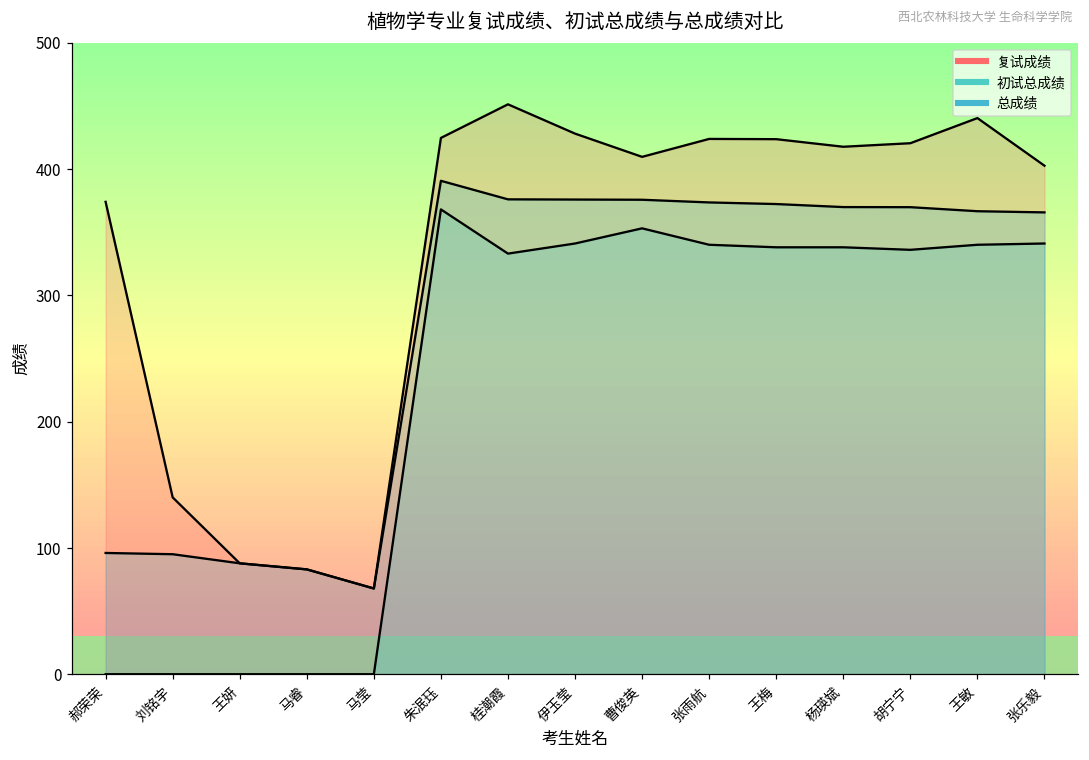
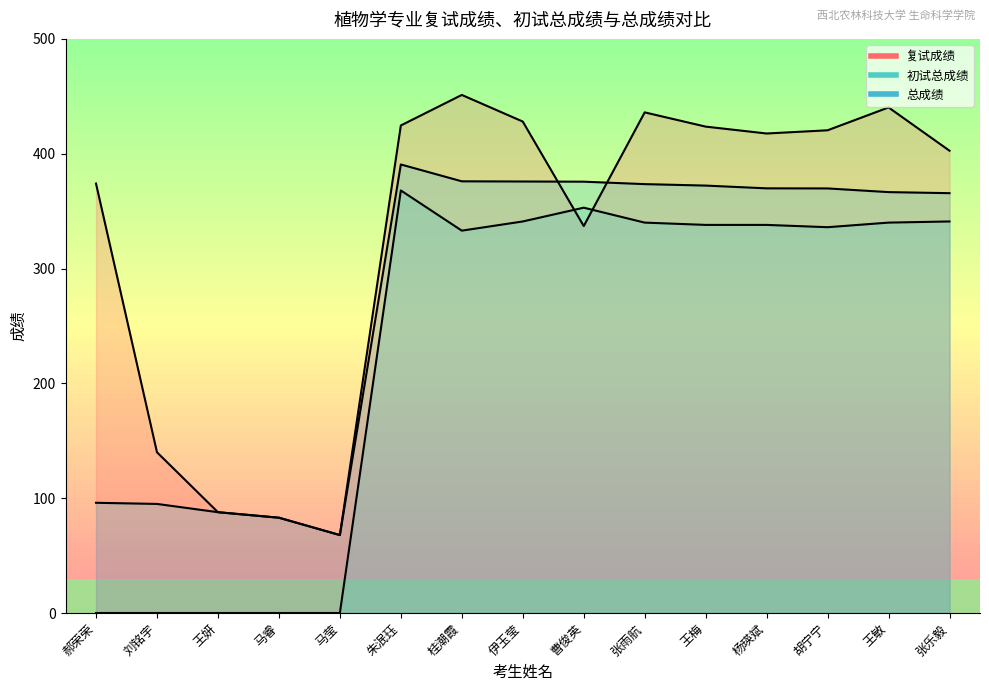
复试成绩, 曹俊英: 410 -> 337
复试成绩, 张雨航: 424 -> 436
